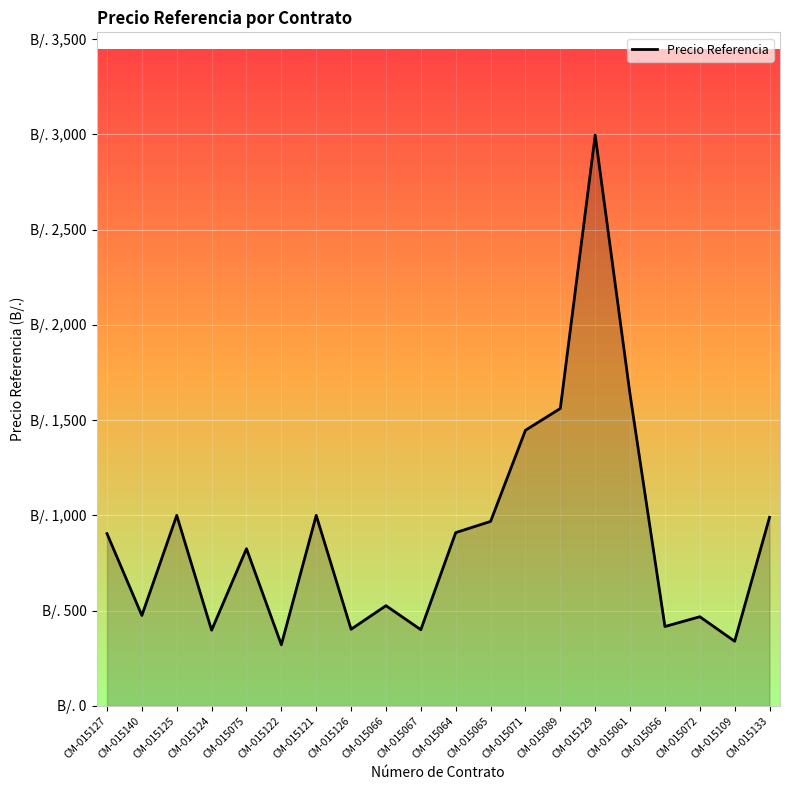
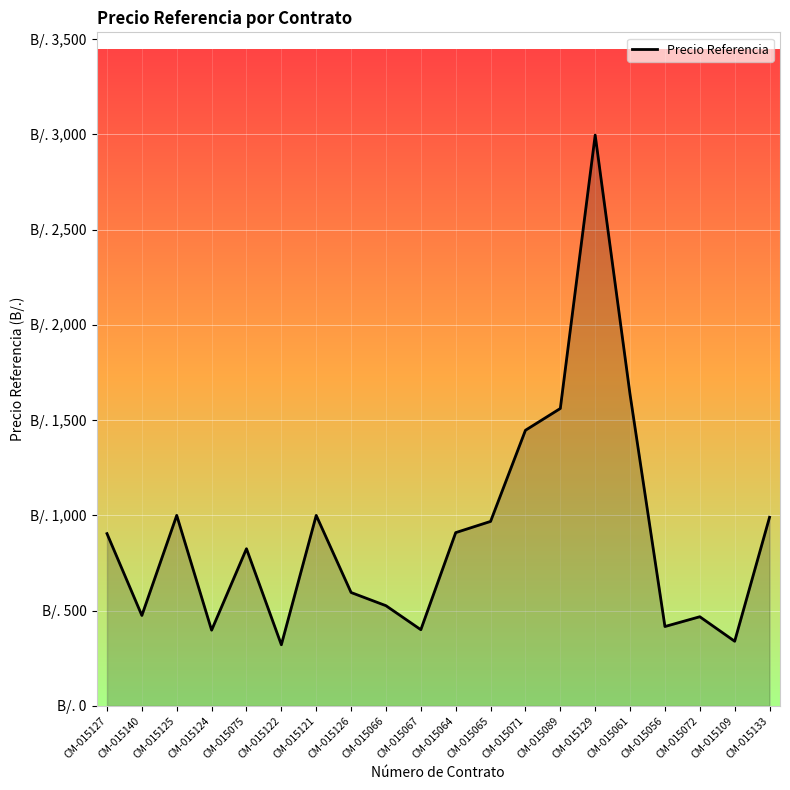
CM-015126: B/. 400 -> B/. 600
